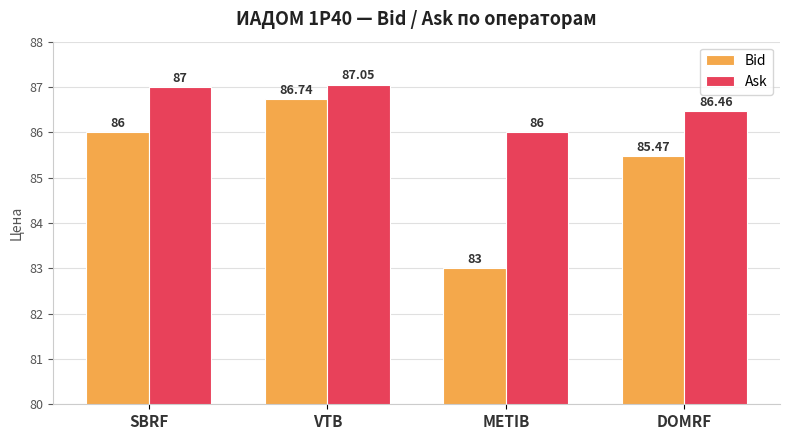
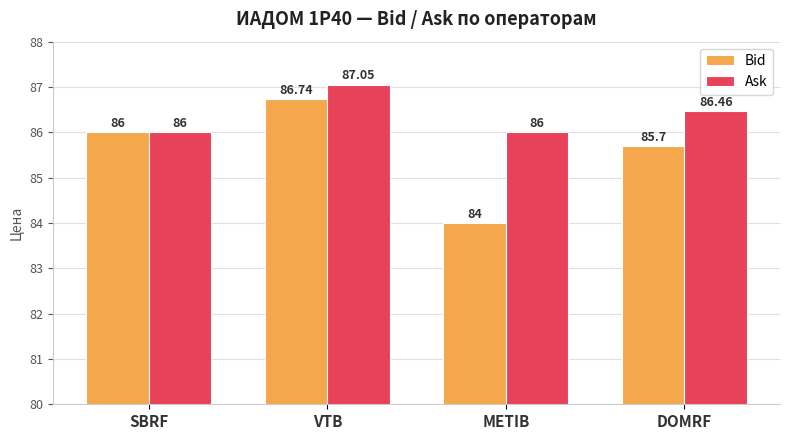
Ask, SBRF: 87 -> 86
Bid, METIB: 83 -> 84
Bid, DOMRF: 85.47 -> 85.7
